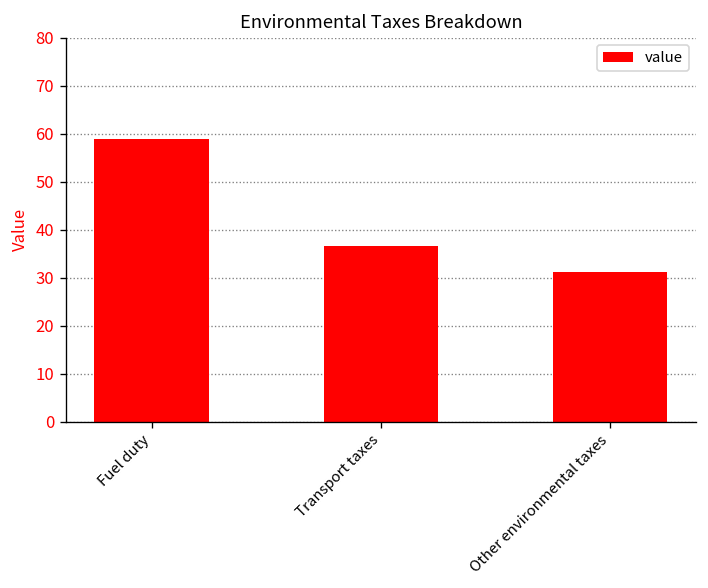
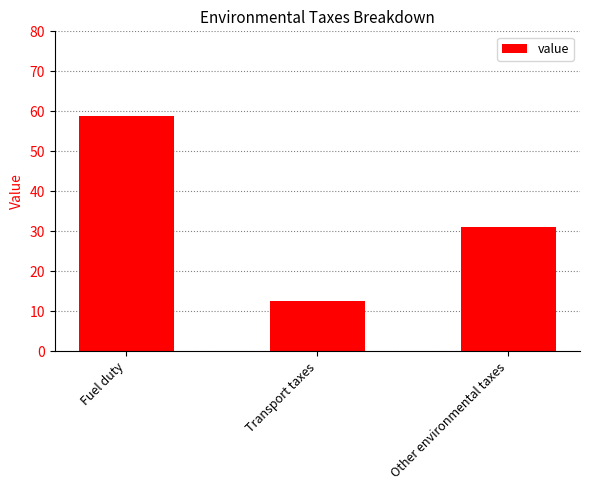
Transport taxes: 37 -> 13
